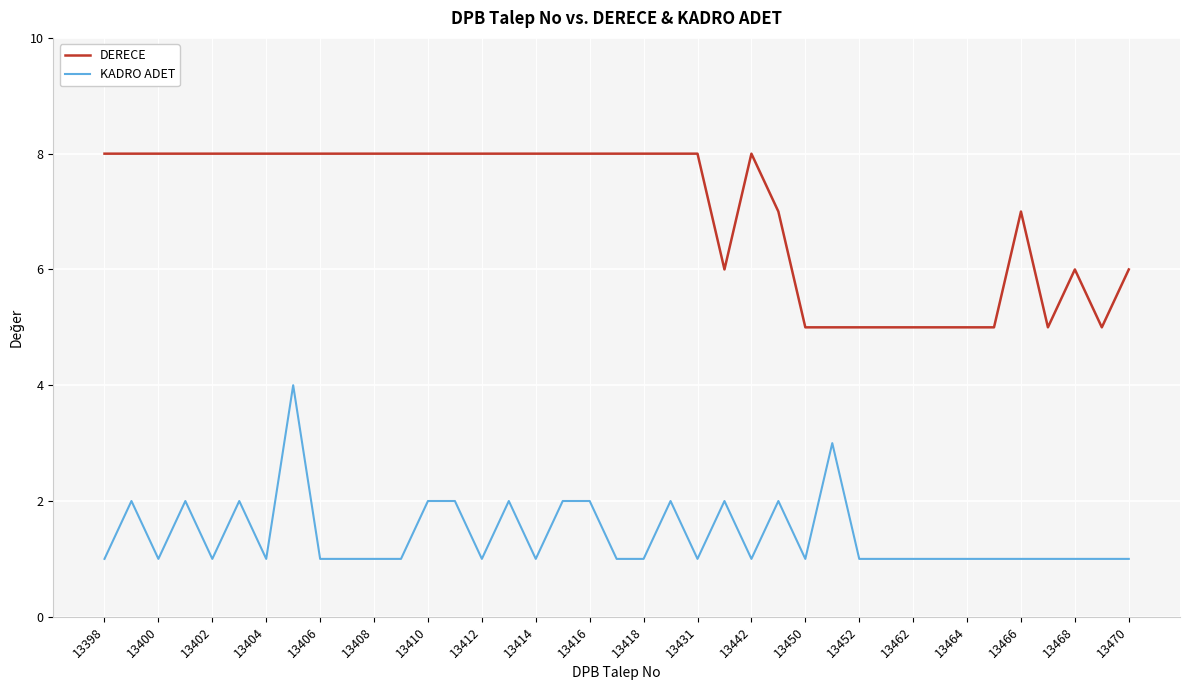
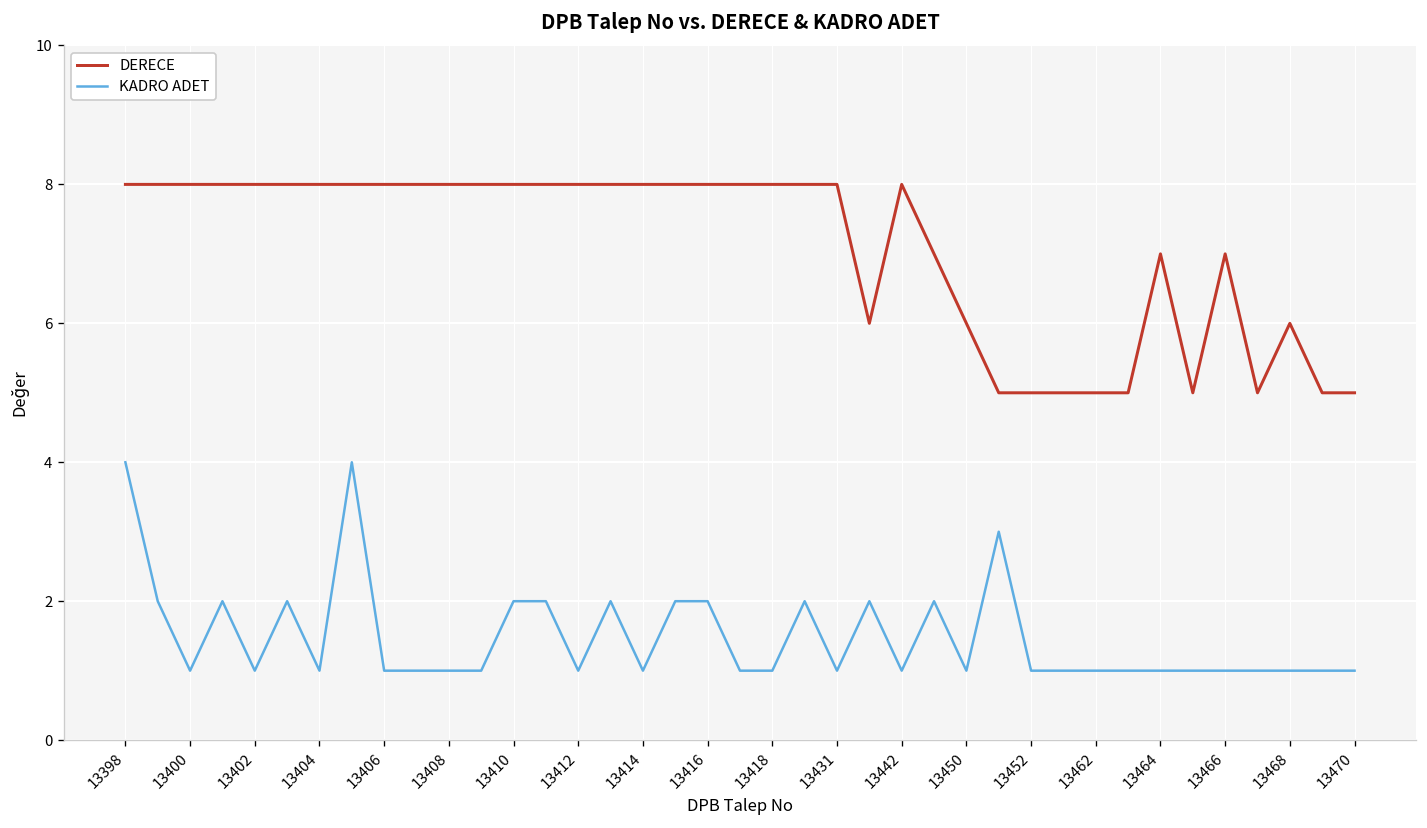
KADRO ADET, 13398: 1 -> 4
DERECE, 13450: 5 -> 6
DERECE, 13464: 5 -> 7
DERECE, 13470: 6 -> 5
